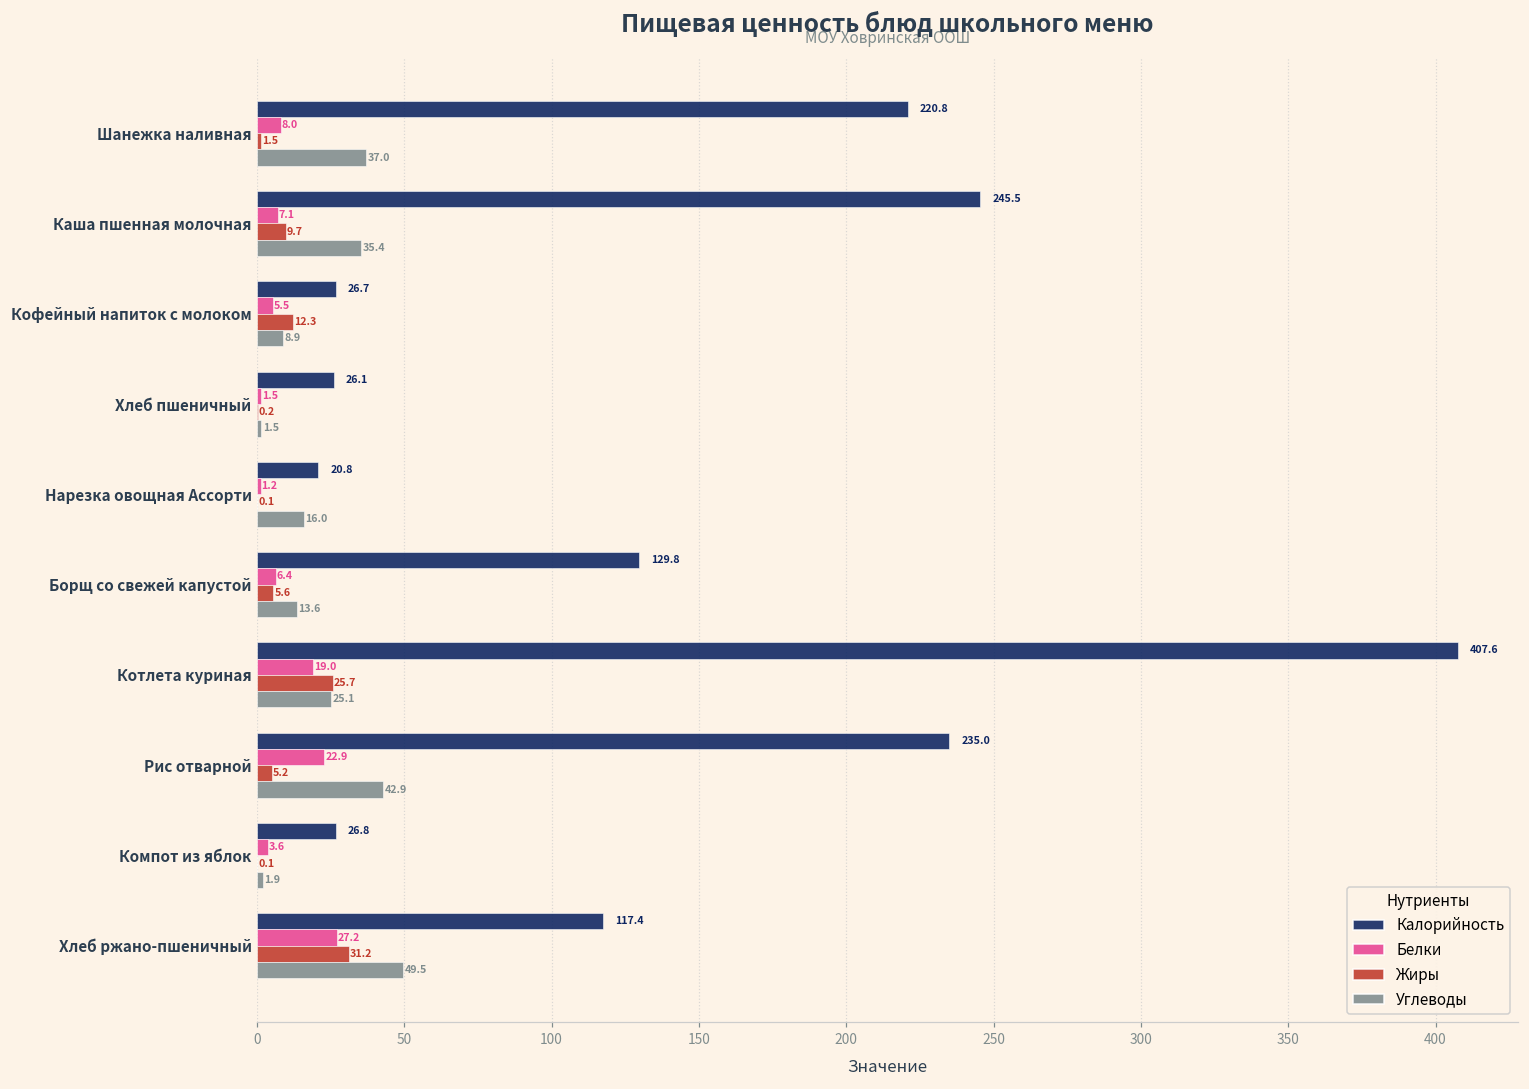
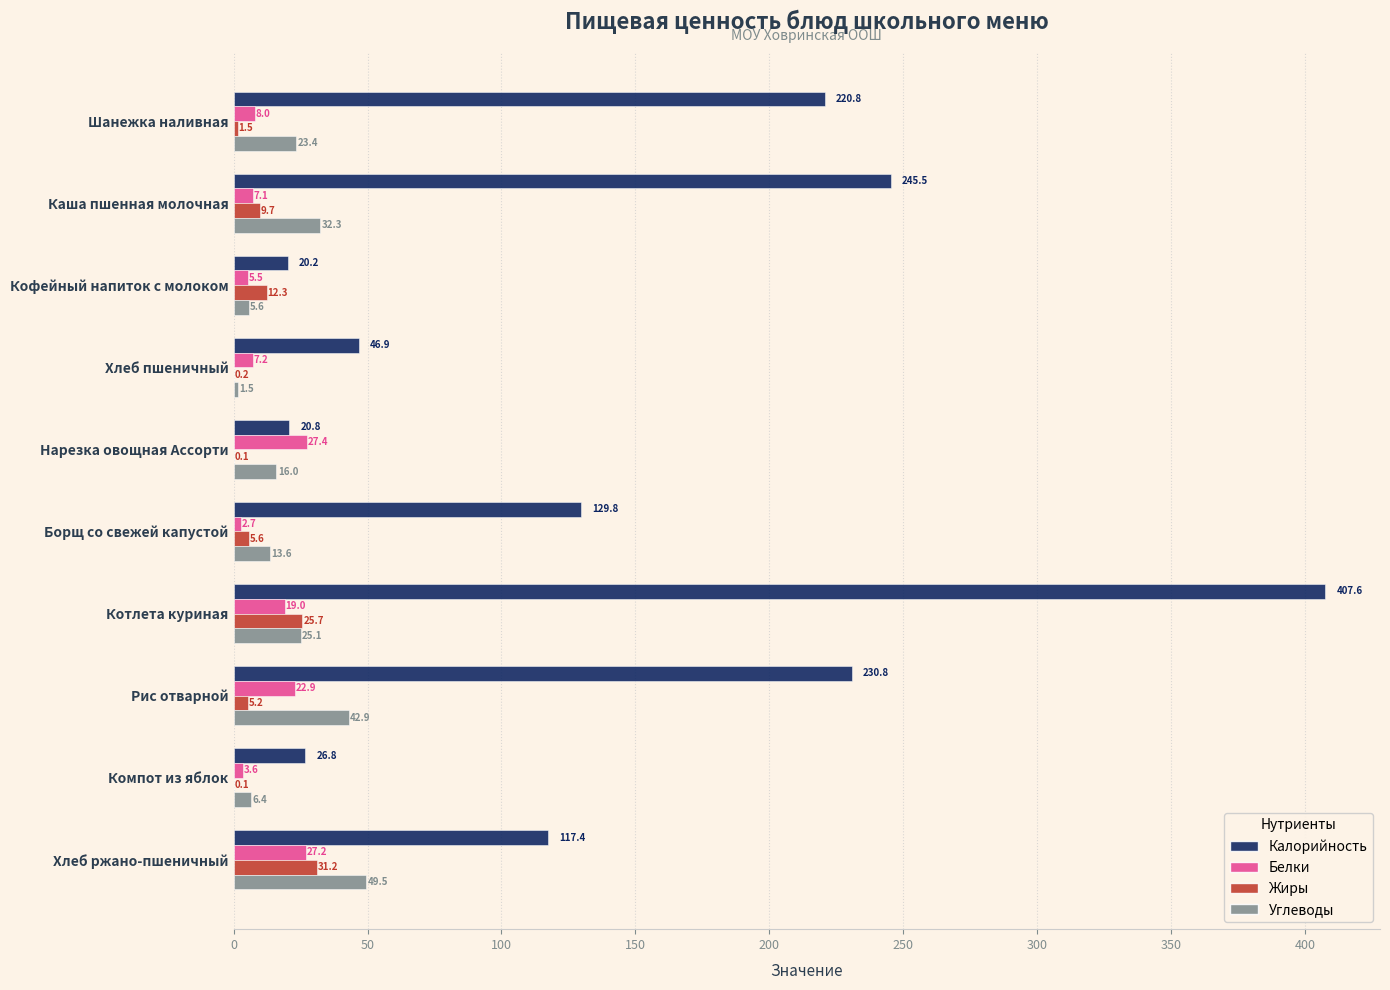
Углеводы, Шанежка наливная: 37.0 -> 23.4
Углеводы, Каша пшенная молочная: 35.4 -> 32.3
Калорийность, Кофейный напиток с молоком: 26.7 -> 20.2
Углеводы, Кофейный напиток с молоком: 8.9 -> 5.6
Калорийность, Хлеб пшеничный: 26.1 -> 46.9
Белки, Хлеб пшеничный: 1.5 -> 7.2
Белки, Нарезка овощная Ассорти: 1.2 -> 27.4
Белки, Борщ со свежей капустой: 6.4 -> 2.7
Калорийность, Рис отварной: 235.0 -> 230.8
Углеводы, Компот из яблок: 1.9 -> 6.4
